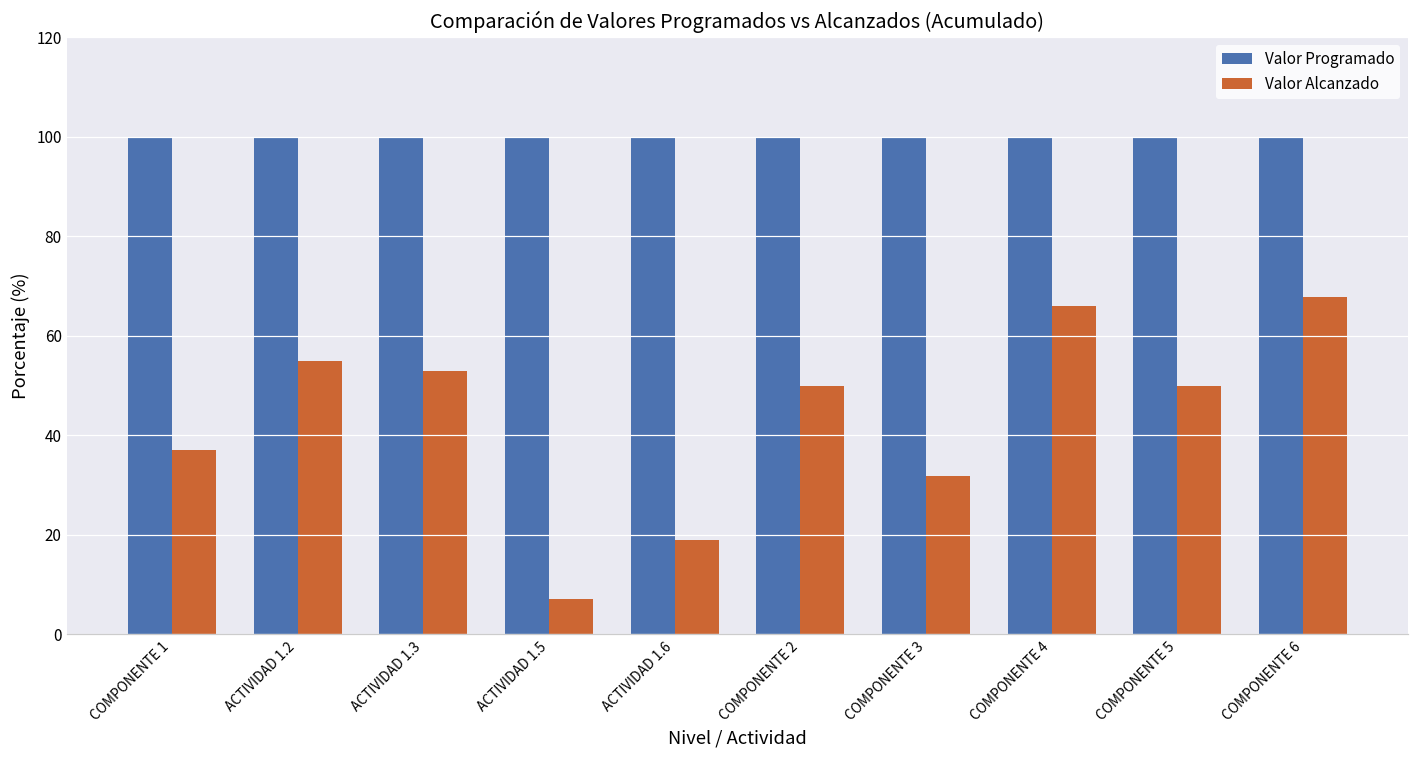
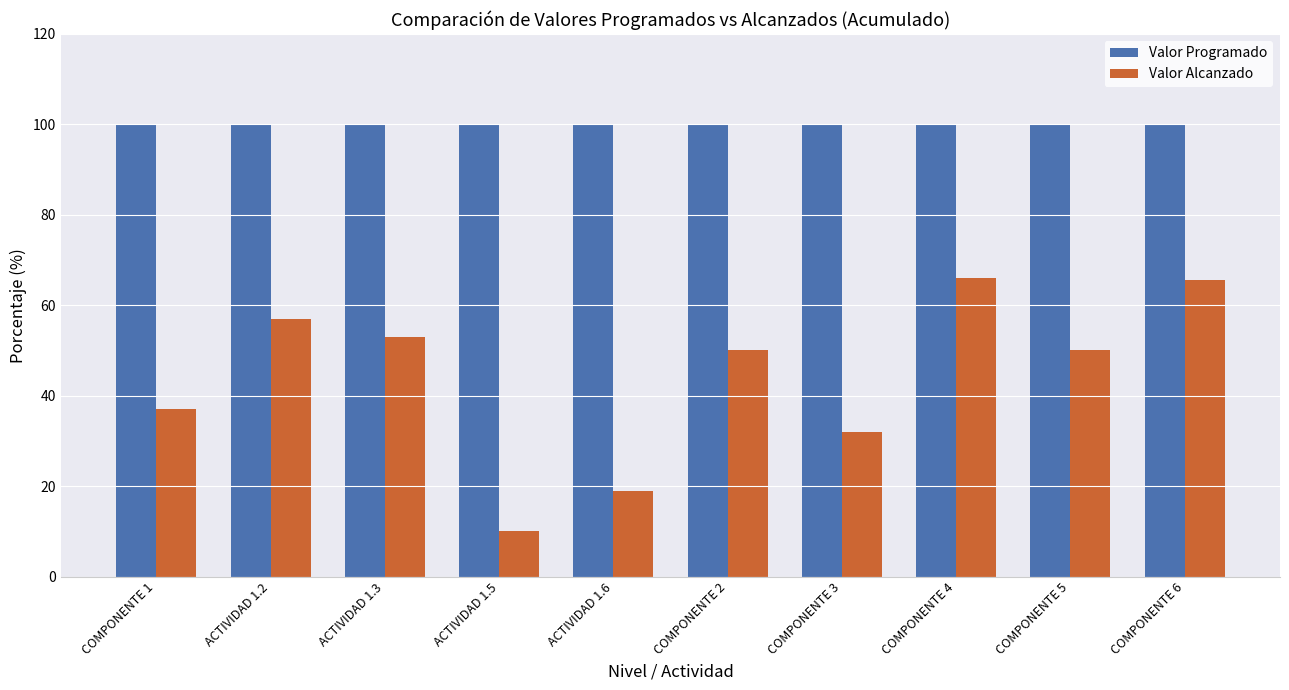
Valor Alcanzado, ACTIVIDAD 1.2: 55 -> 57
Valor Alcanzado, ACTIVIDAD 1.5: 7 -> 10
Valor Alcanzado, COMPONENTE 6: 68 -> 66
